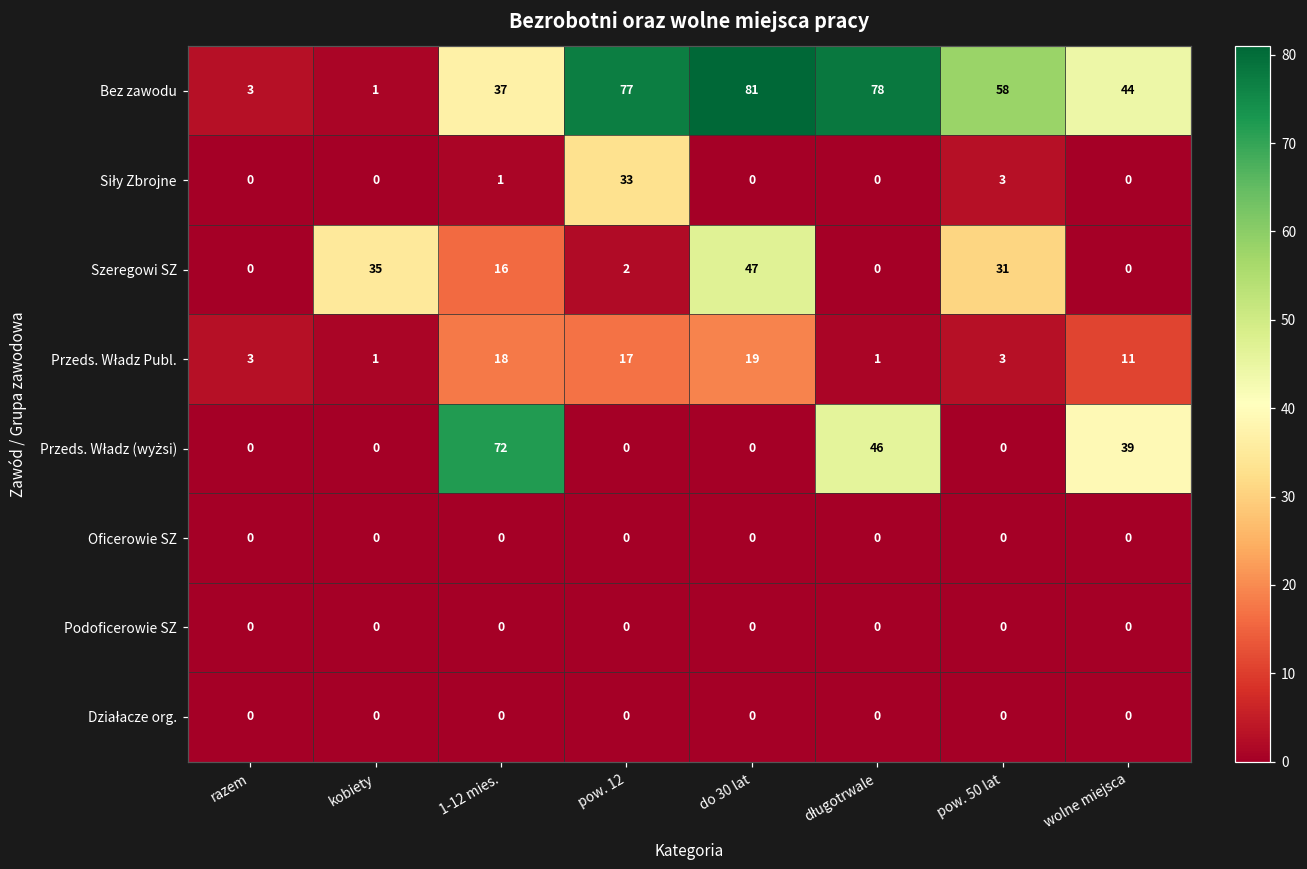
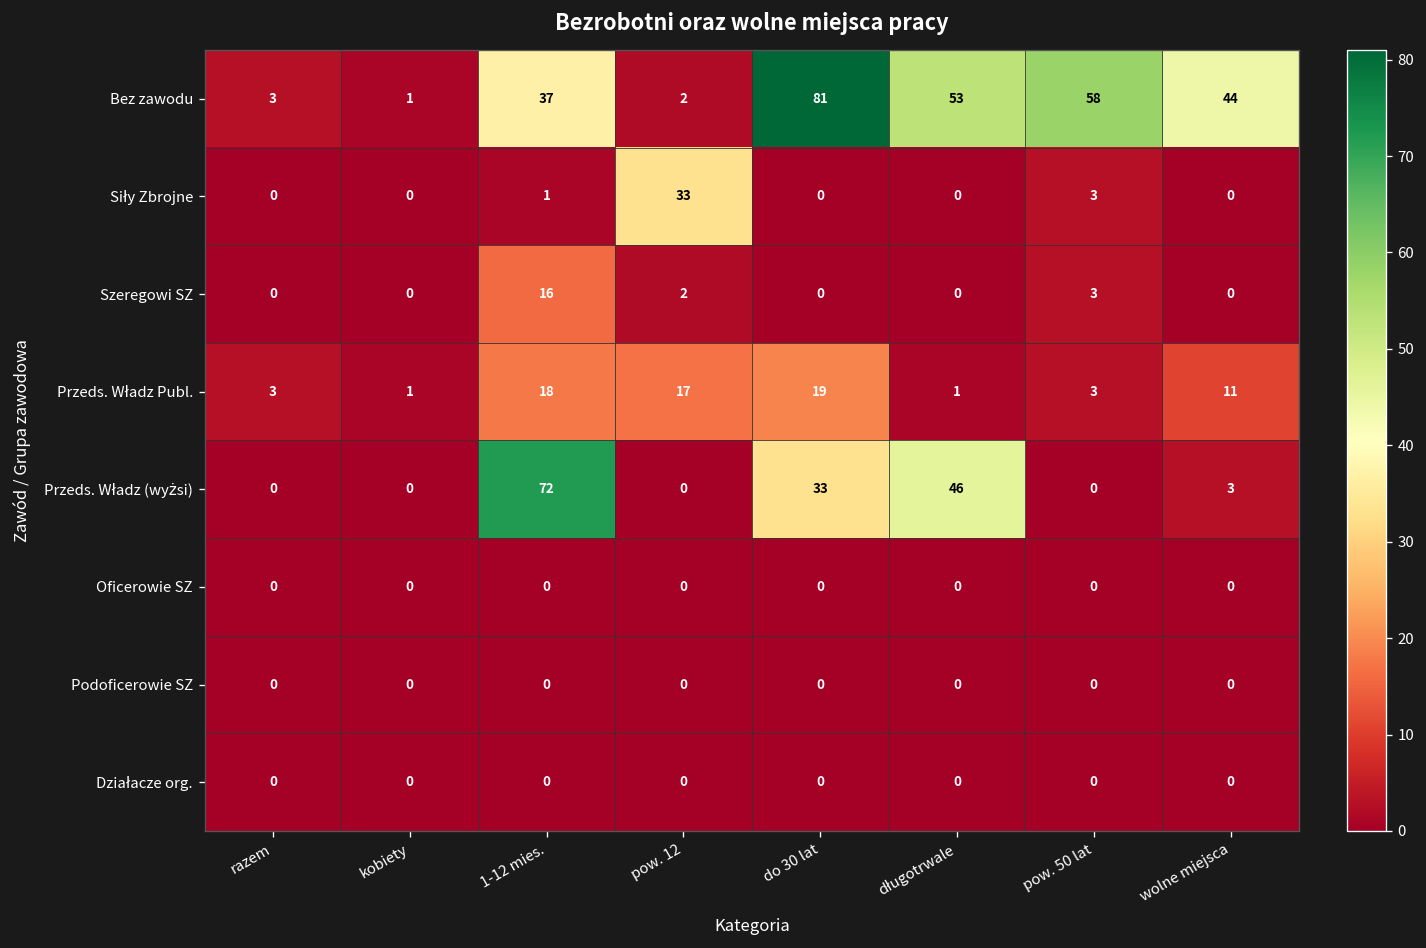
Bez zawodu, pow. 12: 77 -> 2
Bez zawodu, długotrwale: 78 -> 53
Szeregowi SZ, kobiety: 35 -> 0
Szeregowi SZ, do 30 lat: 47 -> 0
Szeregowi SZ, pow. 50 lat: 31 -> 3
Przeds. Władz (wyżsi), do 30 lat: 0 -> 33
Przeds. Władz (wyżsi), wolne miejsca: 39 -> 3
